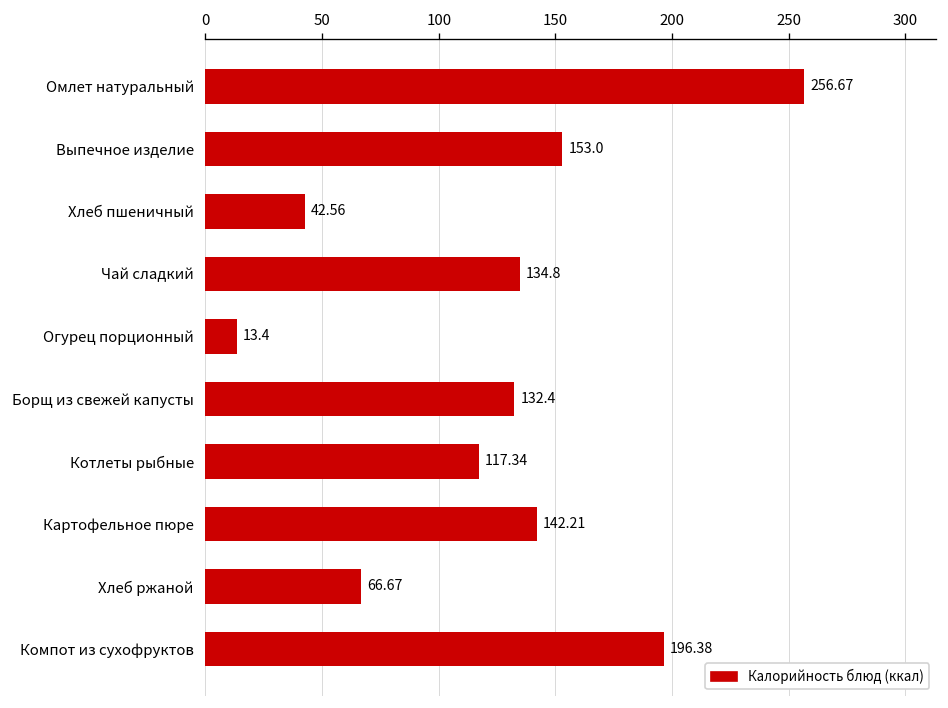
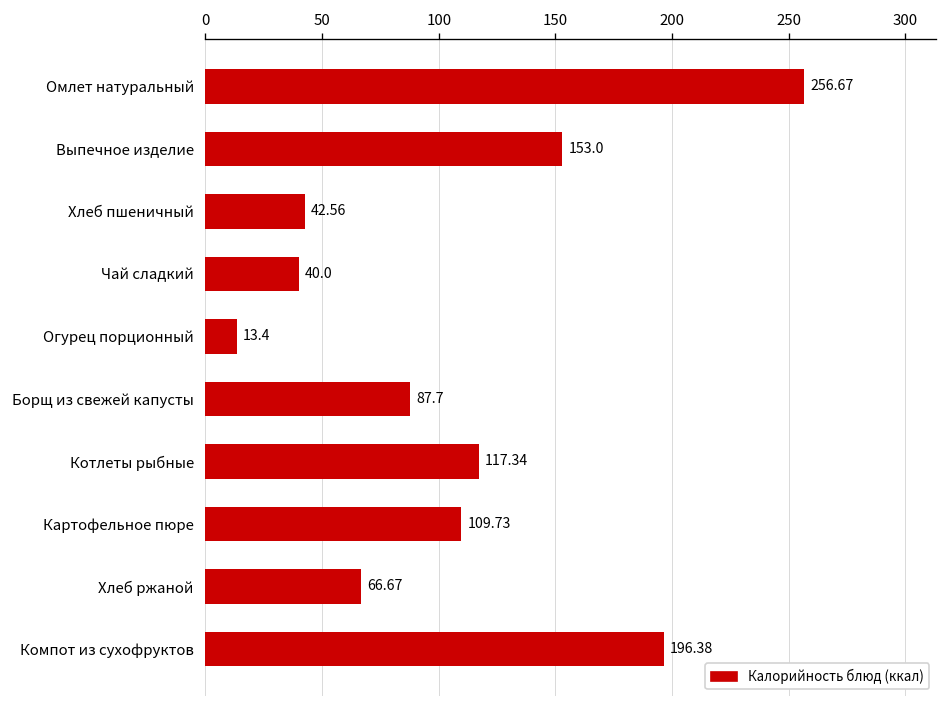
Чай сладкий: 134.8 -> 40.0
Борщ из свежей капусты: 132.4 -> 87.7
Картофельное пюре: 142.21 -> 109.73
